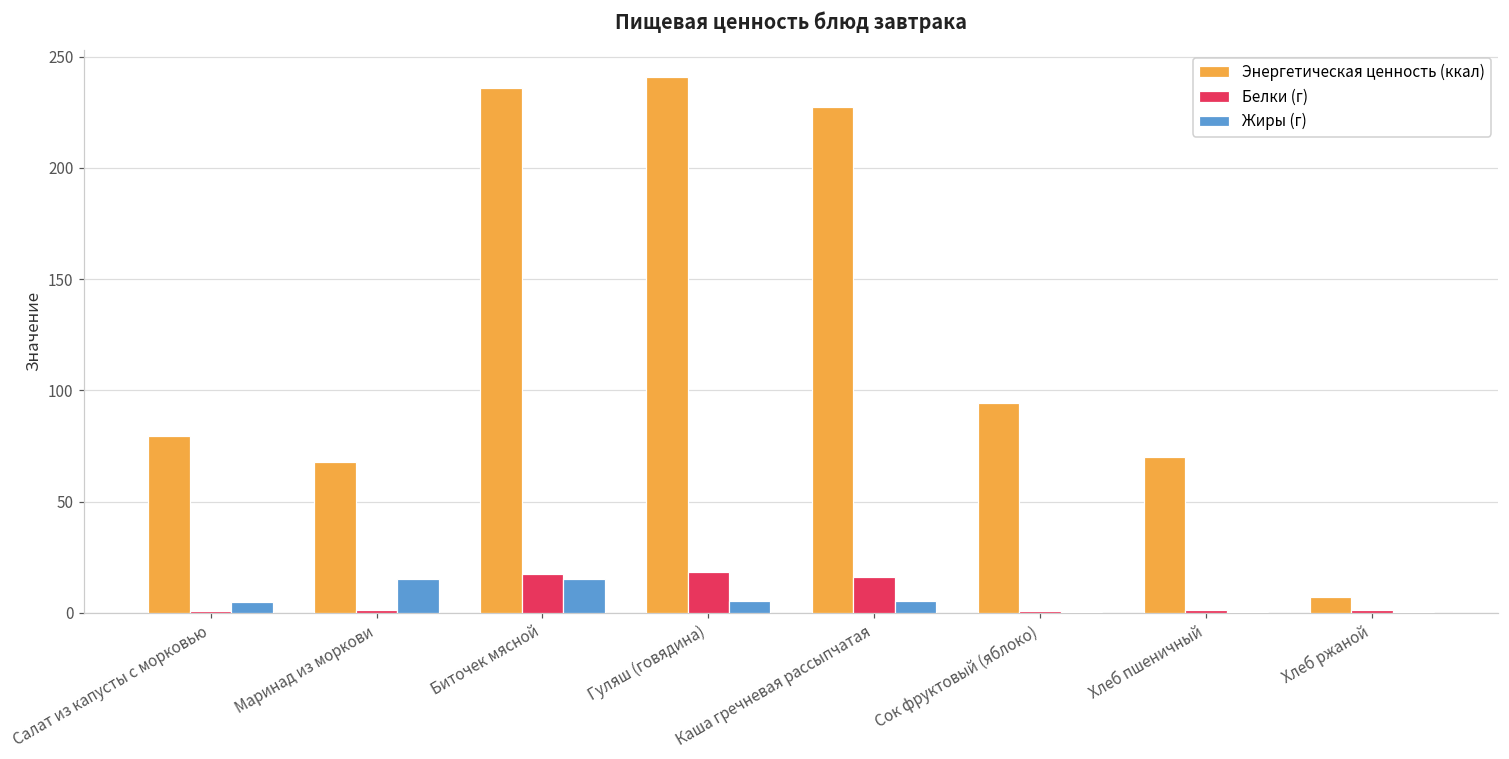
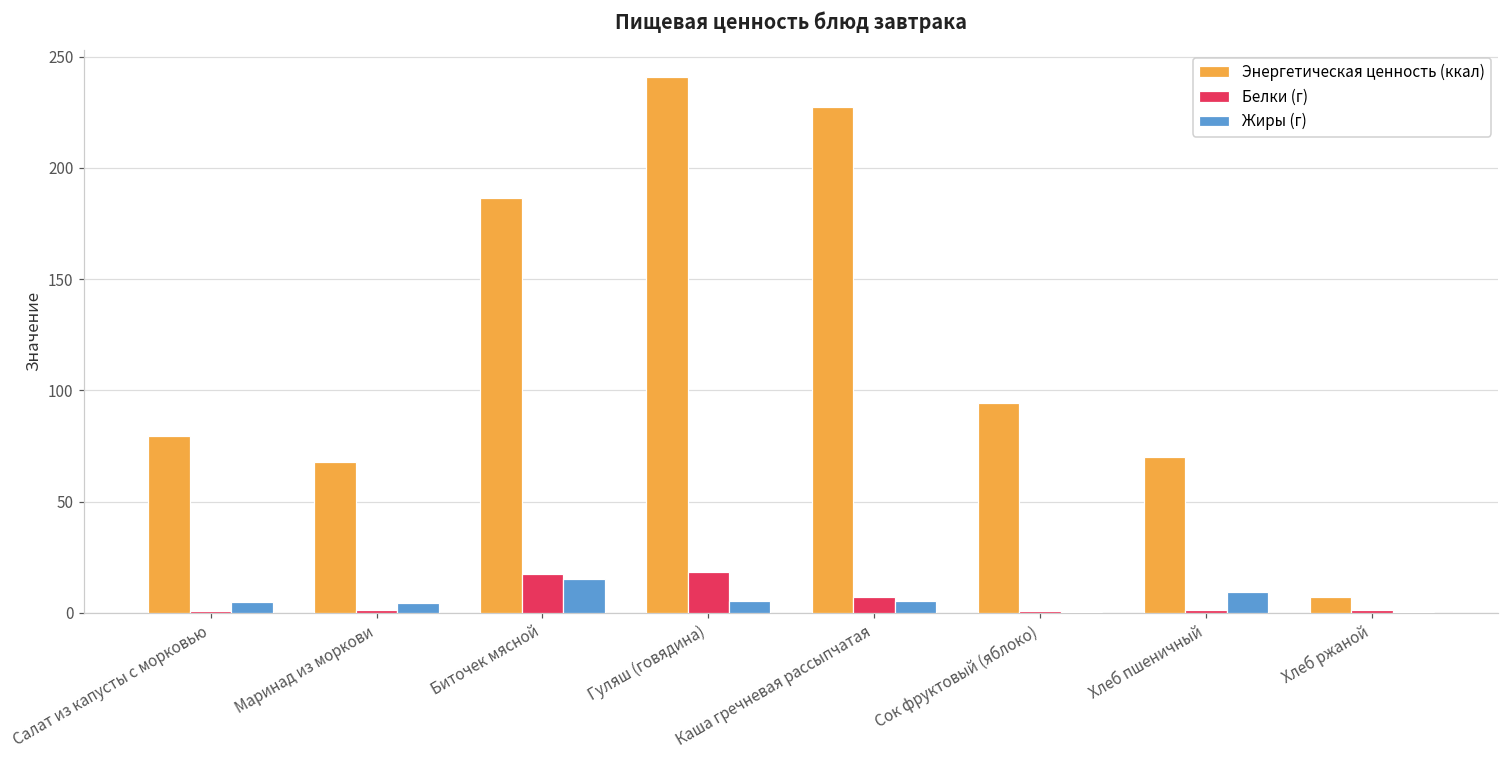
Жиры (г), Маринад из моркови: 15 -> 4
Энергетическая ценность (ккал), Биточек мясной: 236 -> 186
Белки (г), Каша гречневая рассыпчатая: 16 -> 7
Жиры (г), Хлеб пшеничный: 0 -> 10
